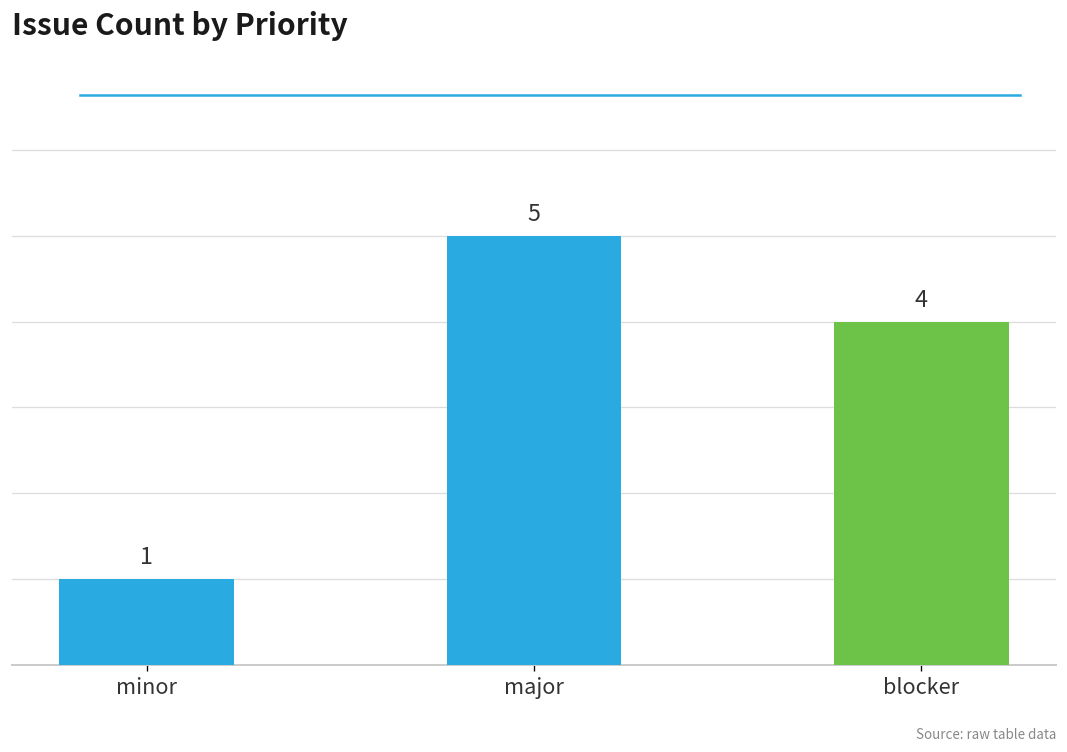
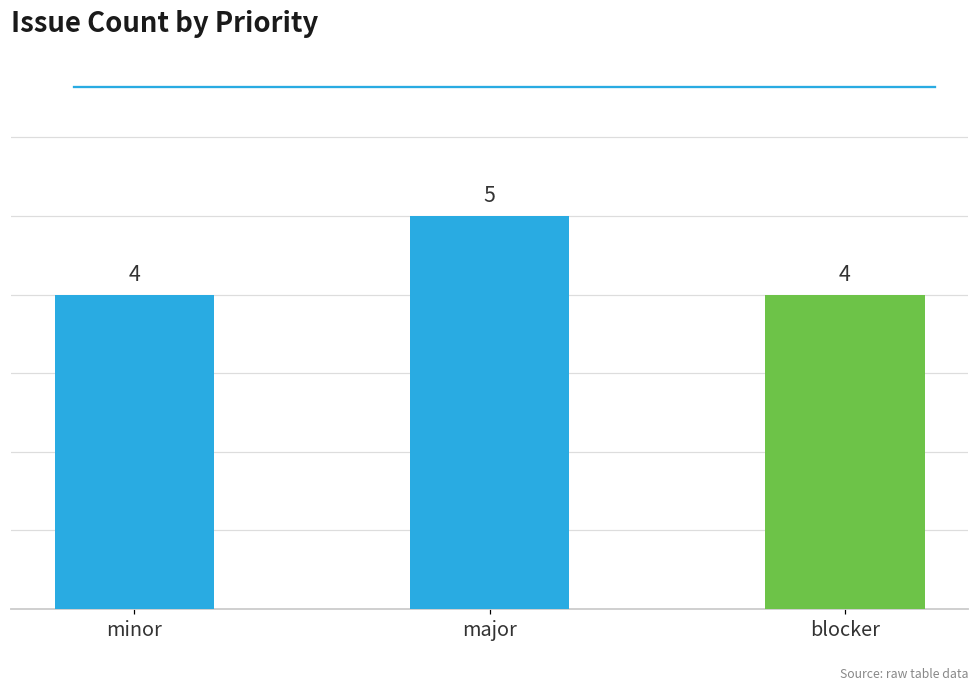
minor: 1 -> 4
